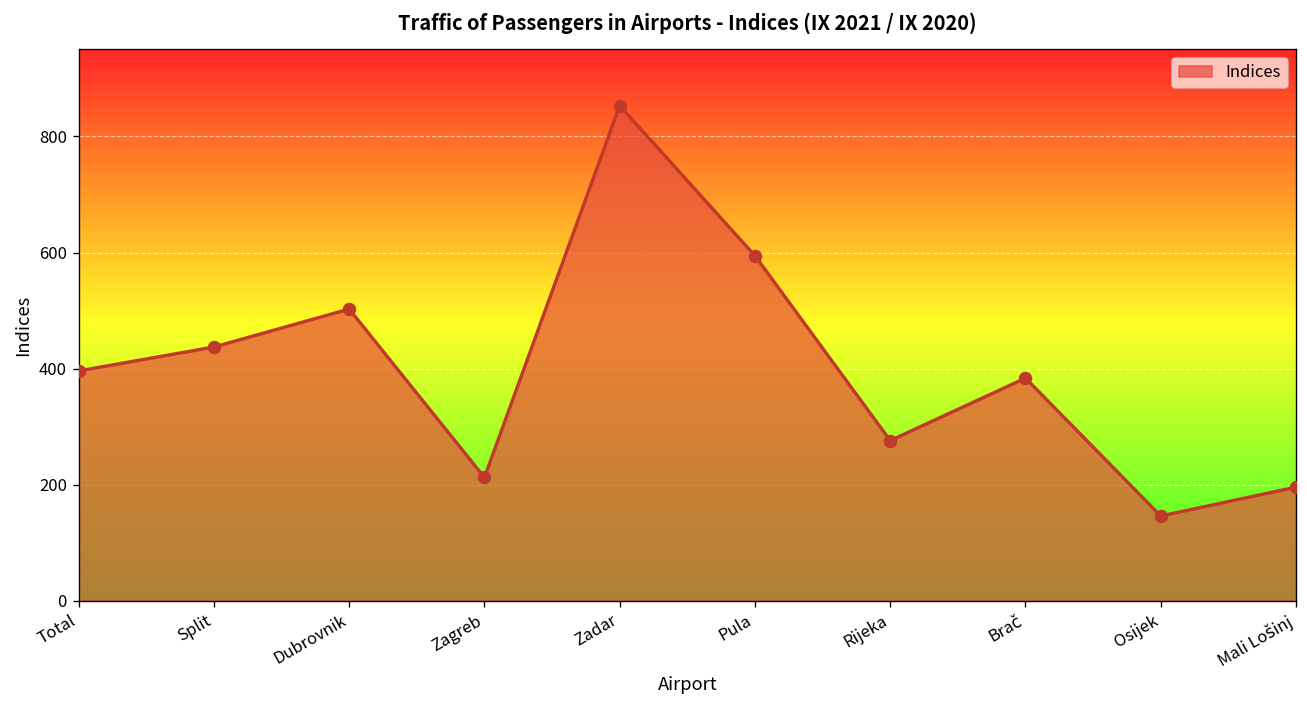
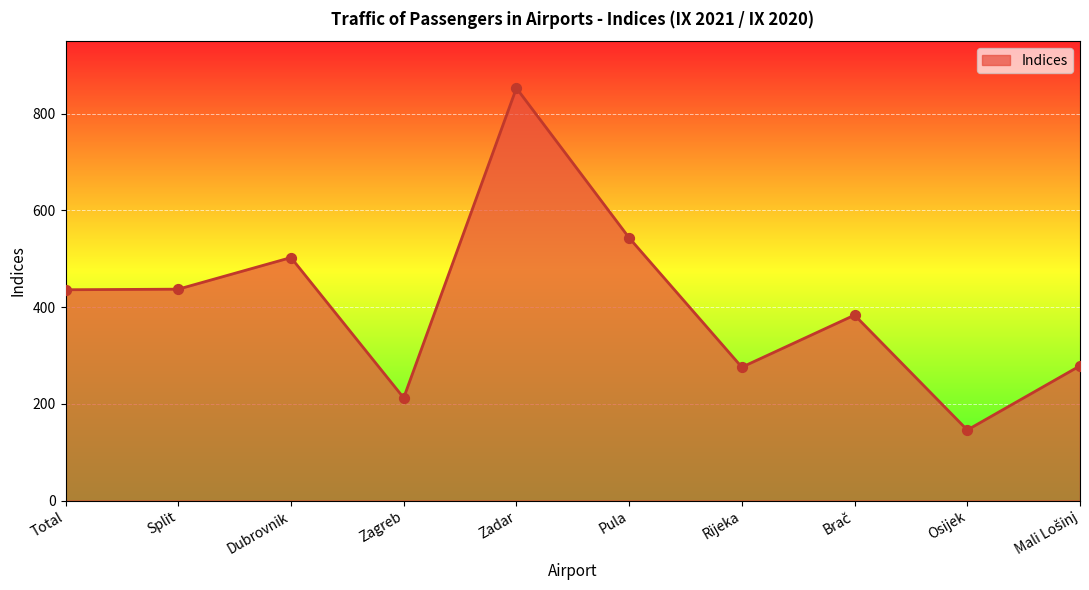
Total: 400 -> 440
Pula: 590 -> 540
Mali Lošinj: 200 -> 280
